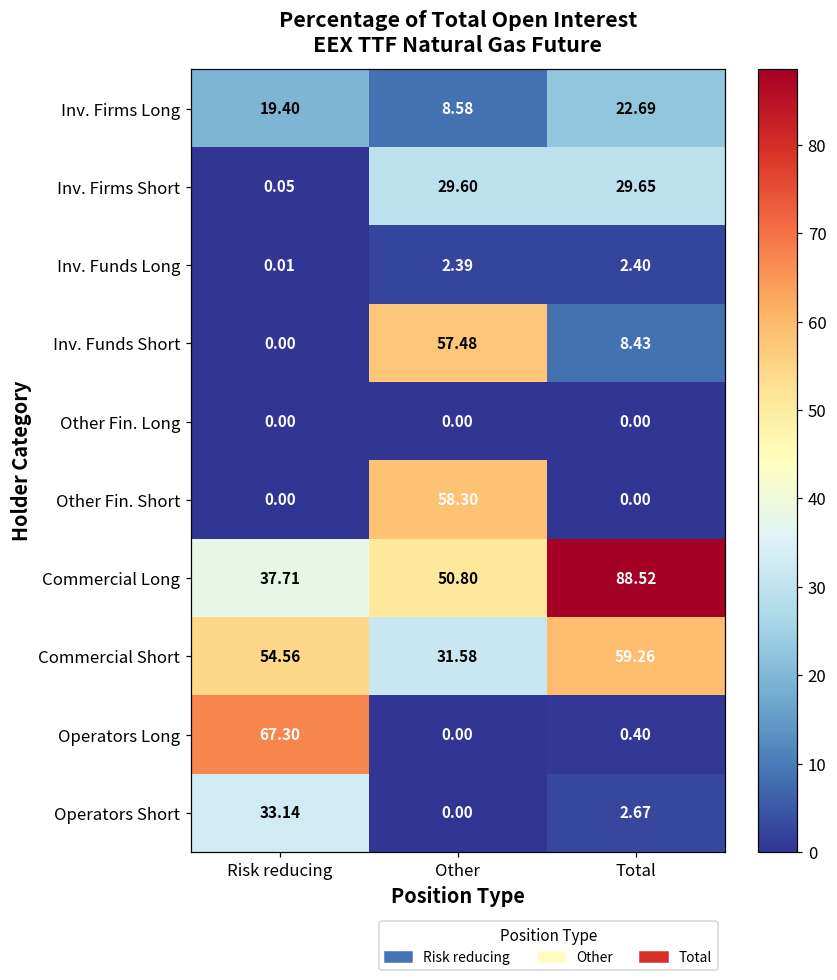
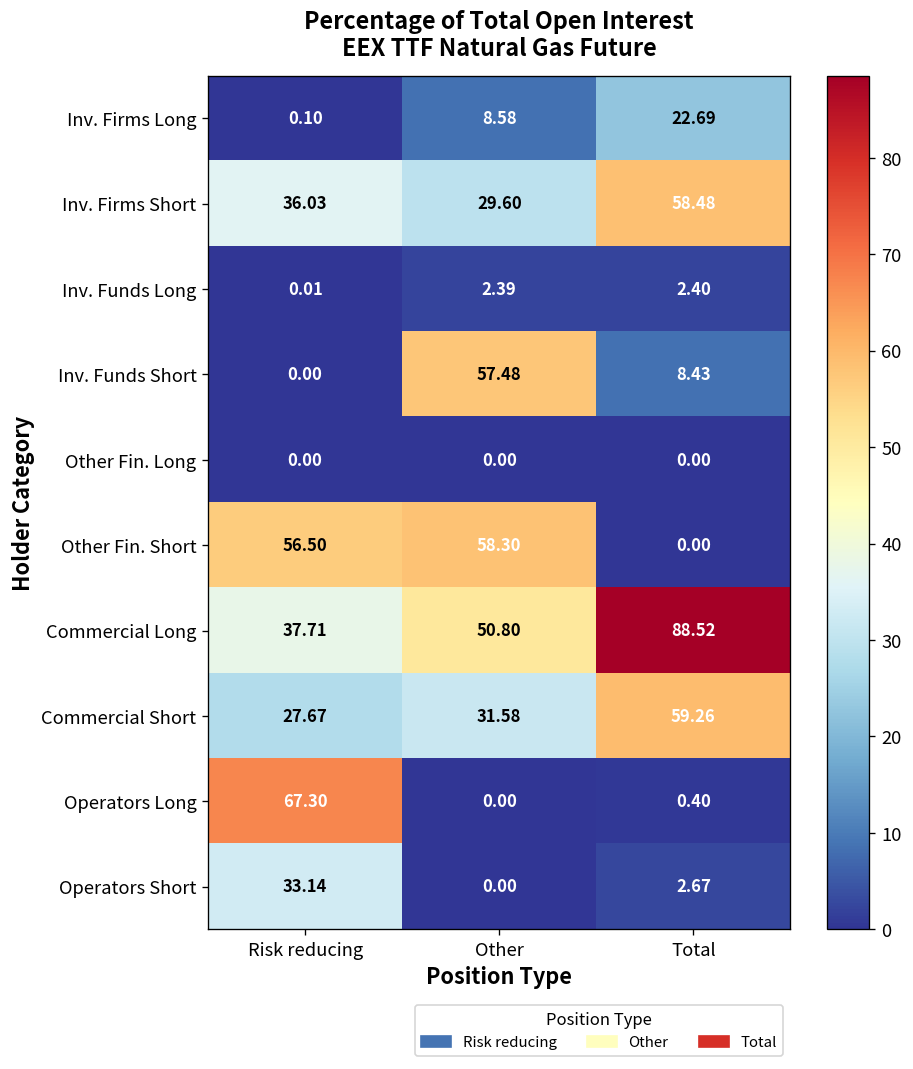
Inv. Firms Long, Risk reducing: 19.40 -> 0.10
Inv. Firms Short, Risk reducing: 0.05 -> 36.03
Inv. Firms Short, Total: 29.65 -> 58.48
Other Fin. Short, Risk reducing: 0.00 -> 56.50
Commercial Short, Risk reducing: 54.56 -> 27.67
